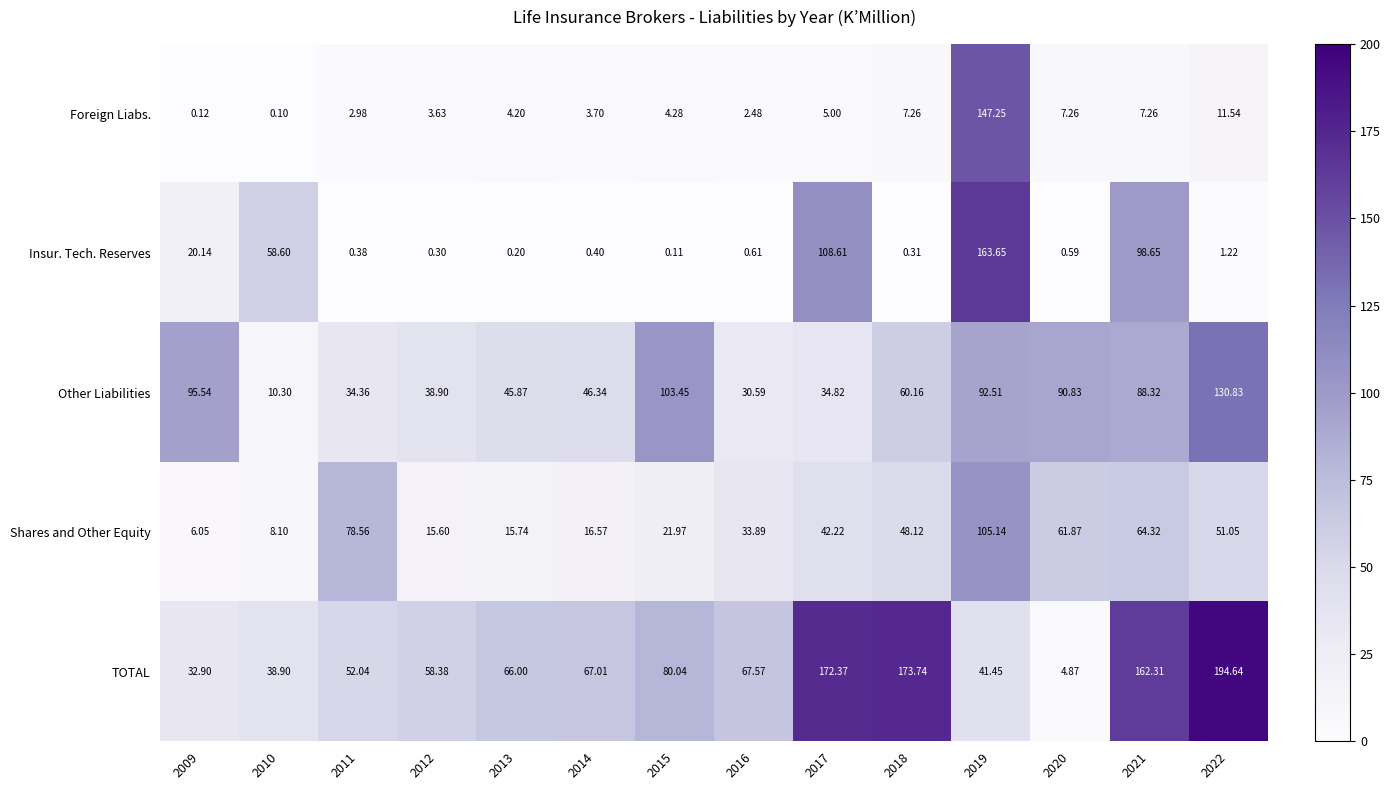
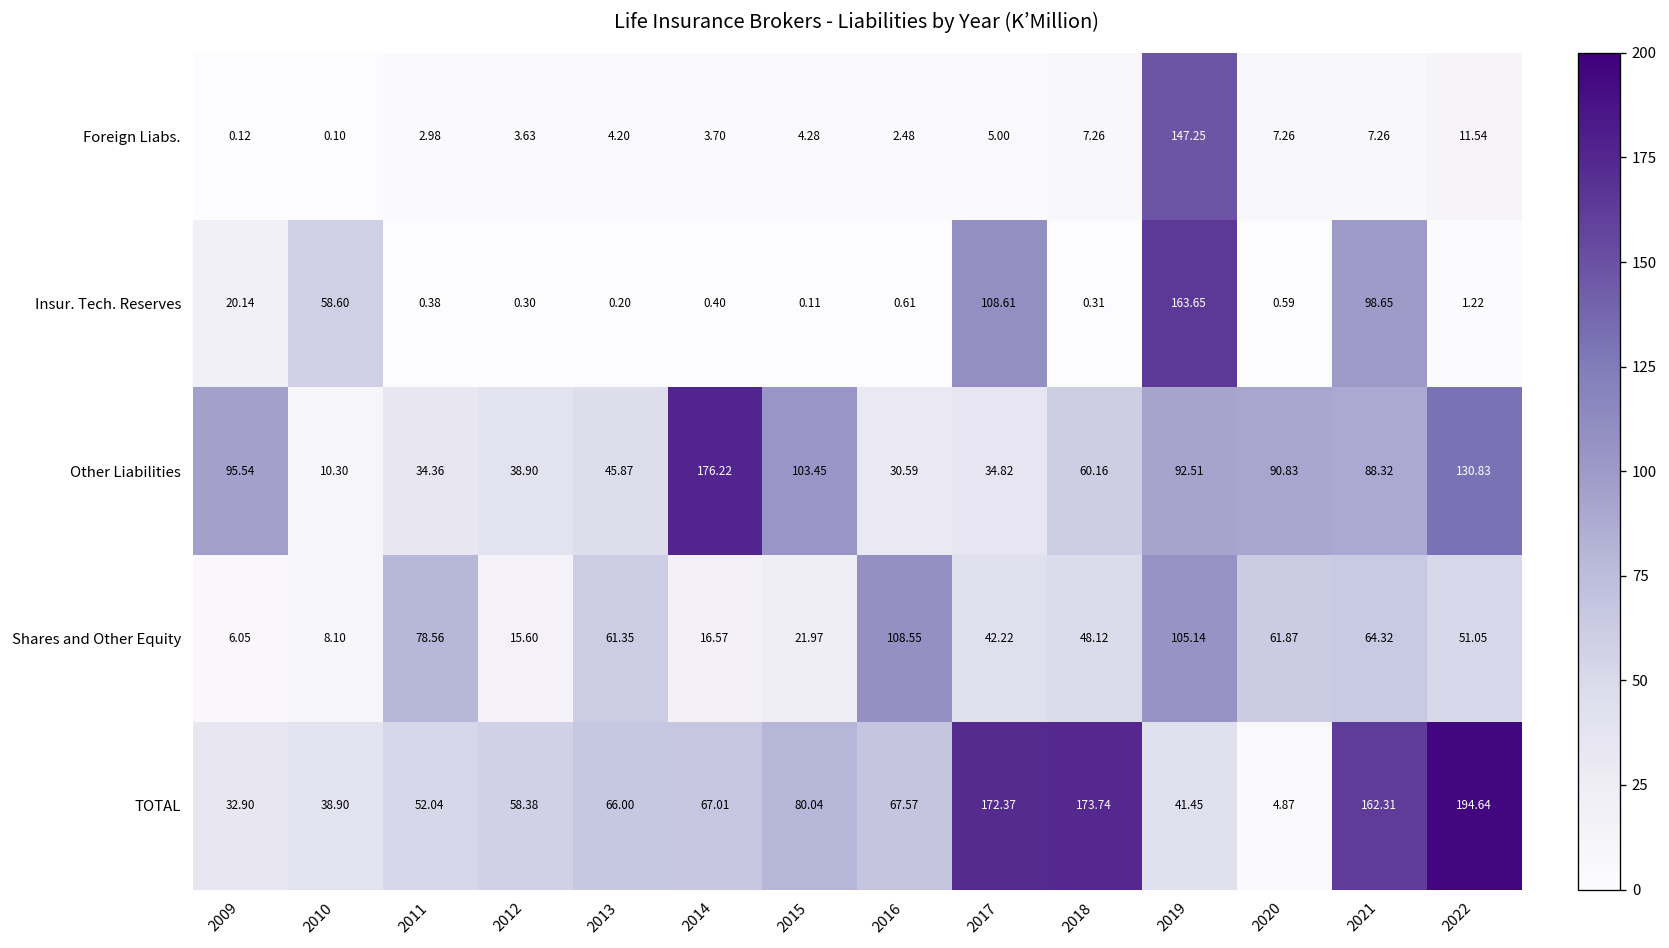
Other Liabilities, 2014: 46.34 -> 176.22
Shares and Other Equity, 2013: 15.74 -> 61.35
Shares and Other Equity, 2016: 33.89 -> 108.55
